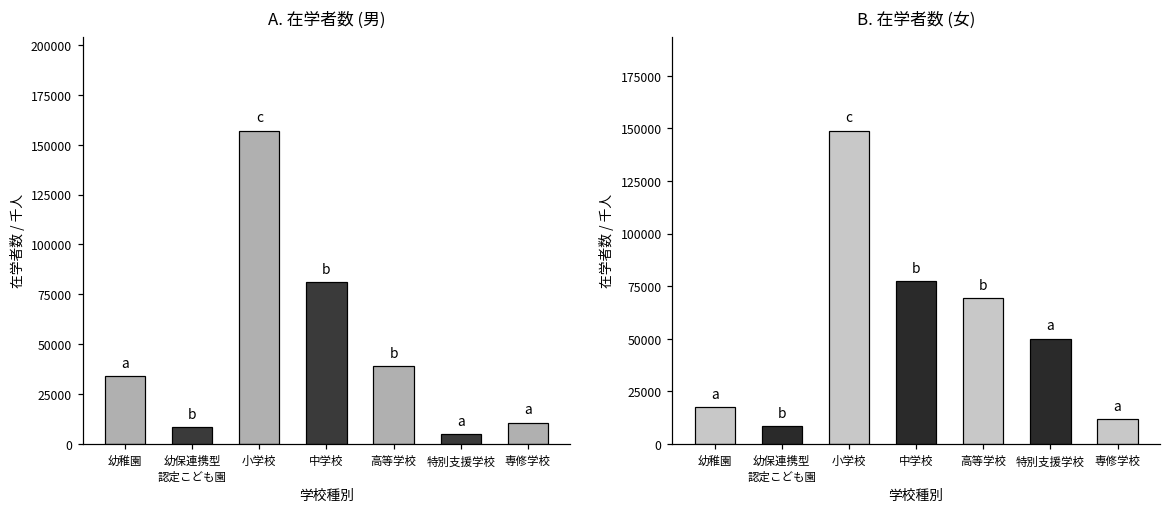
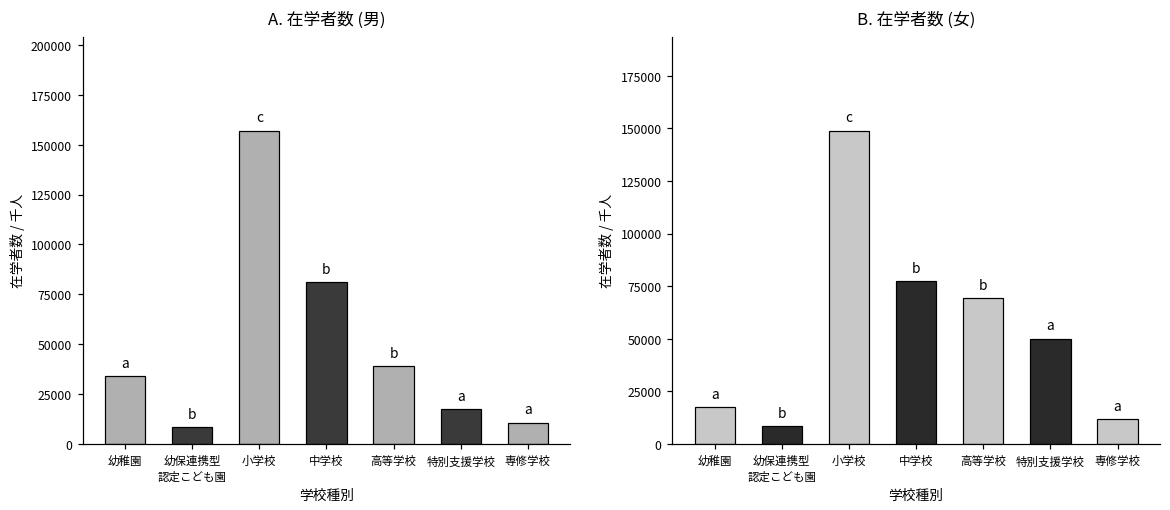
A. 在学者数 (男), 特別支援学校: 5000 -> 17000
